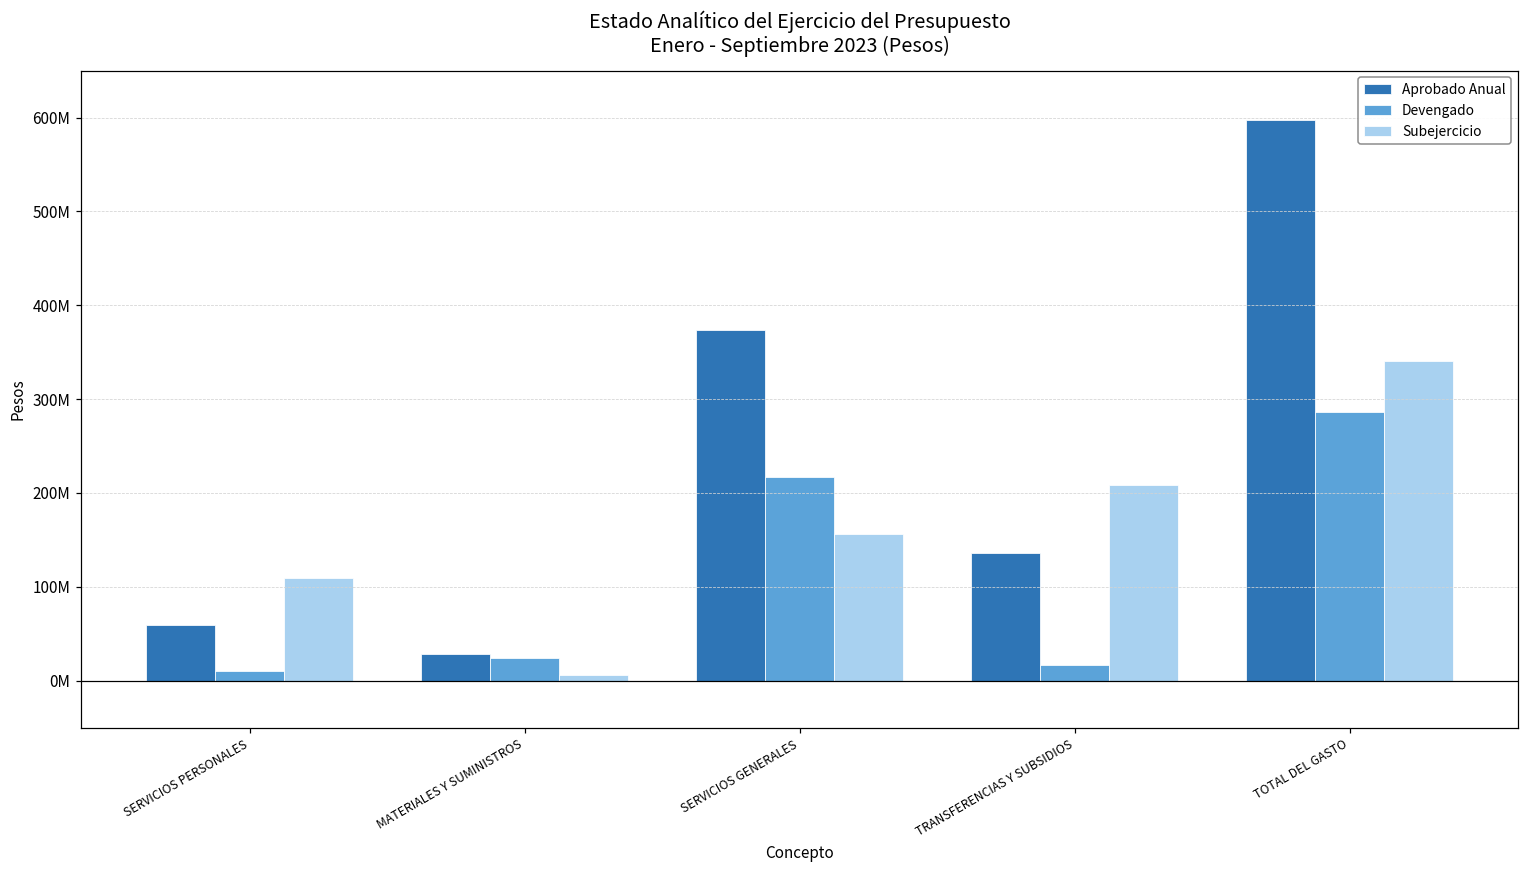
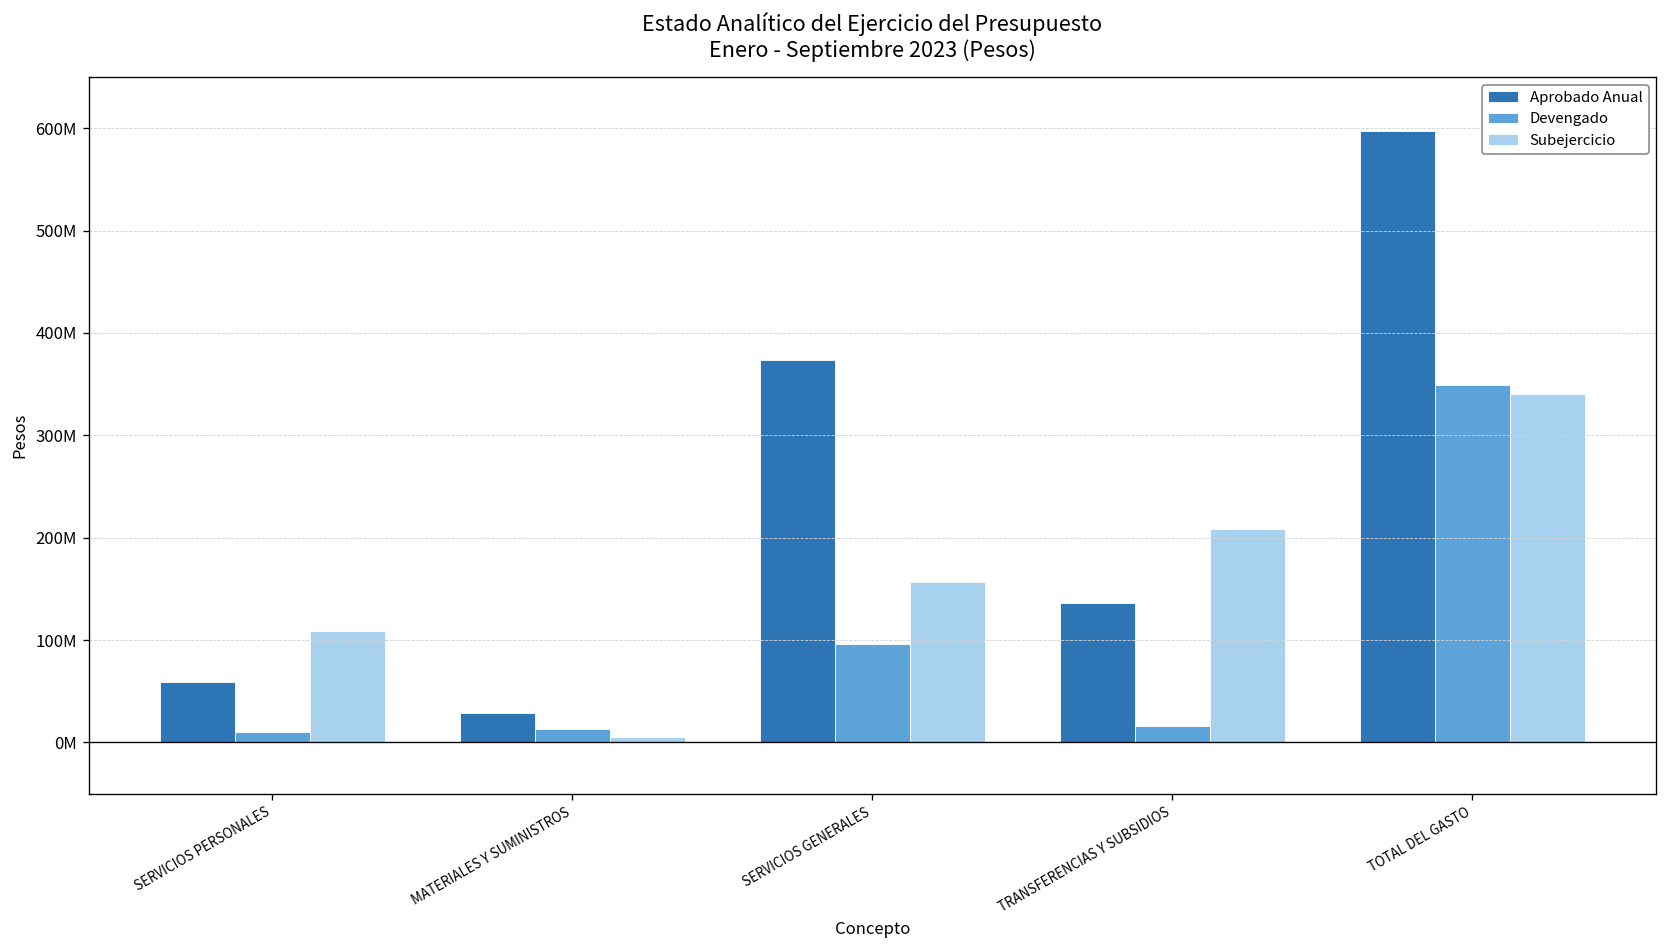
Devengado, MATERIALES Y SUMINISTROS: 20000000 -> 10000000
Devengado, SERVICIOS GENERALES: 220000000 -> 100000000
Devengado, TOTAL DEL GASTO: 290000000 -> 350000000
